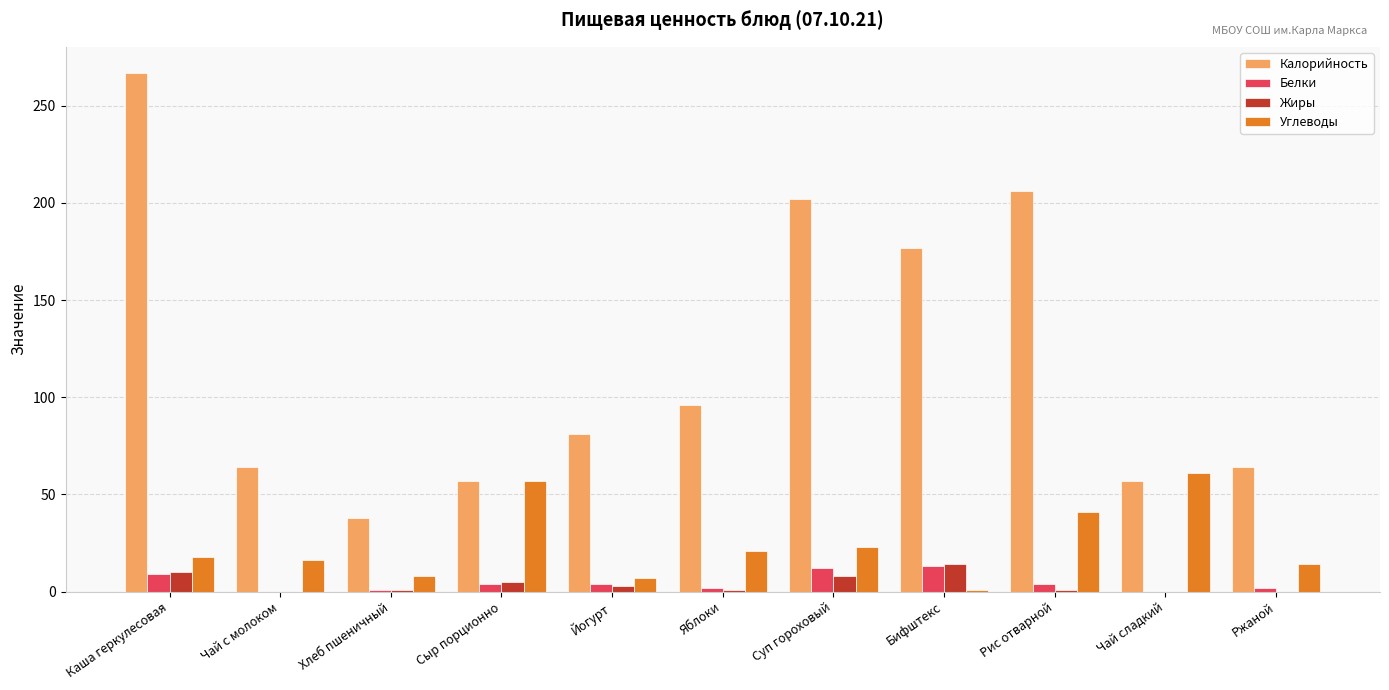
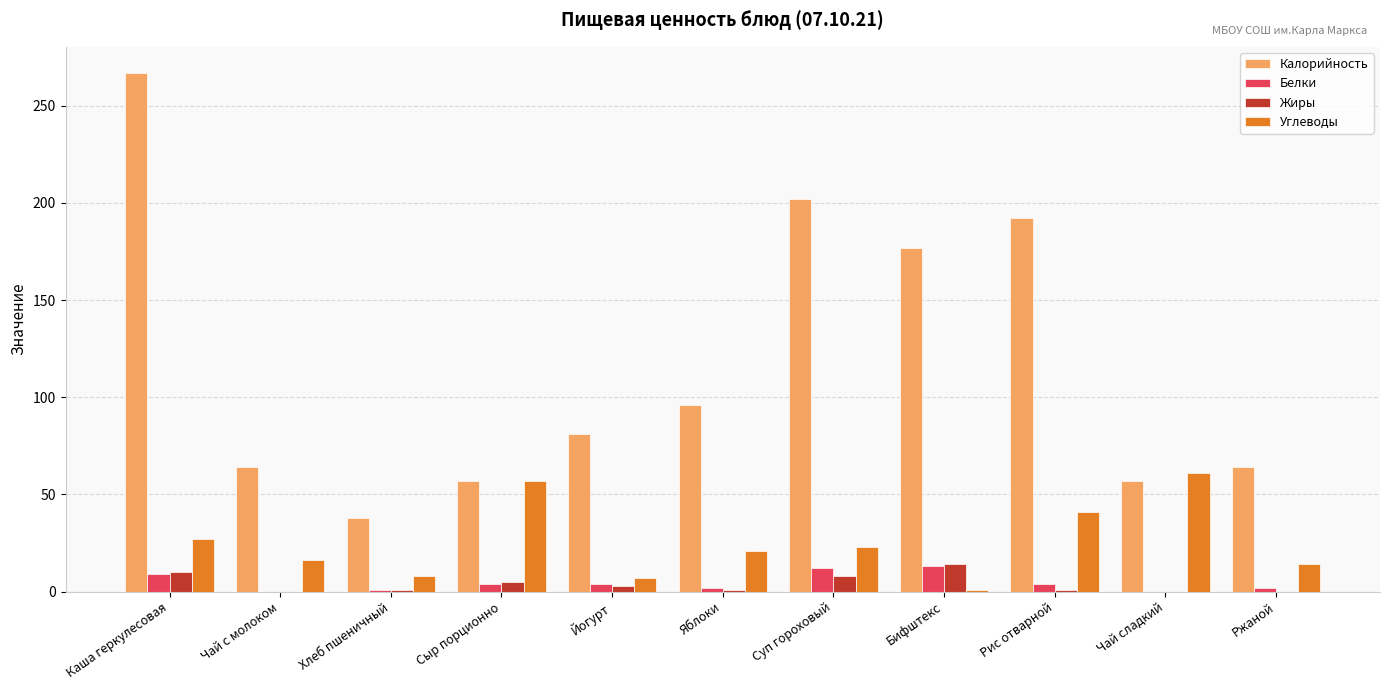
Углеводы, Каша геркулесовая: 18 -> 27
Калорийность, Рис отварной: 206 -> 192
